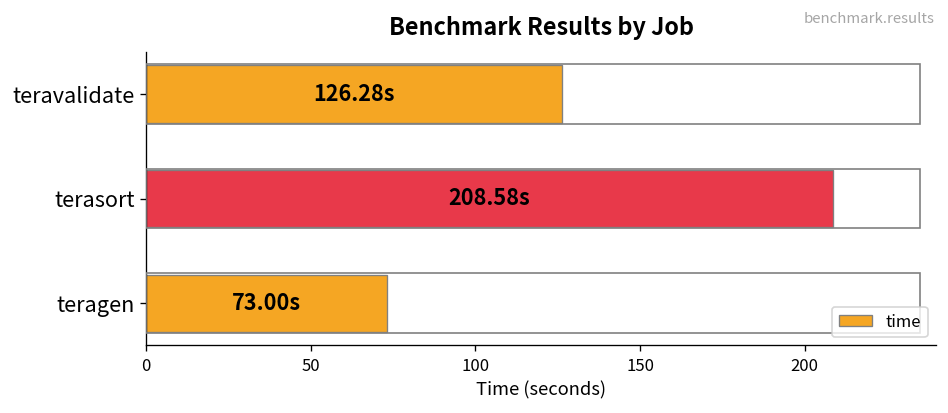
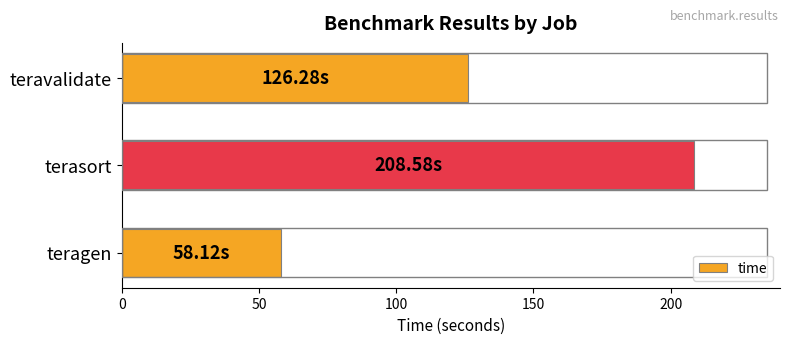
teragen: 73.00s -> 58.12s
